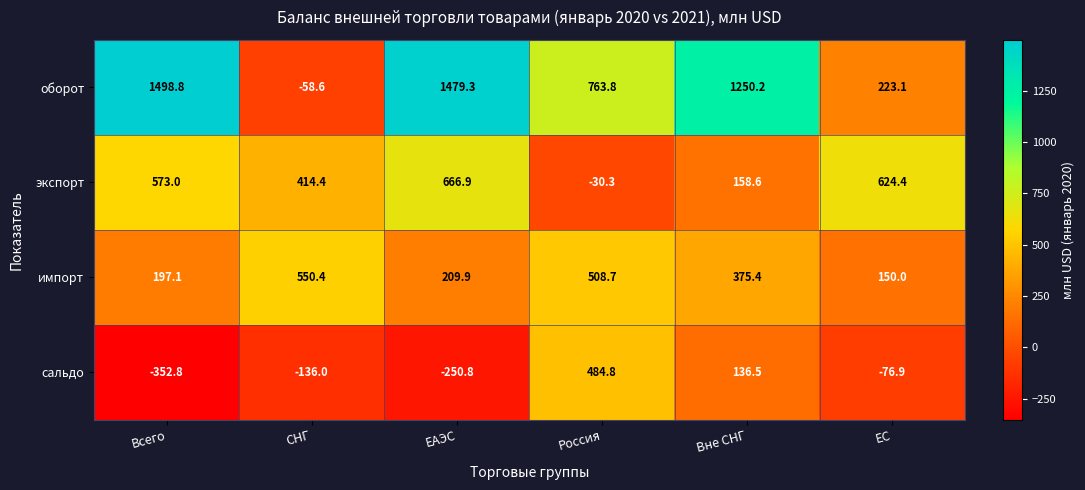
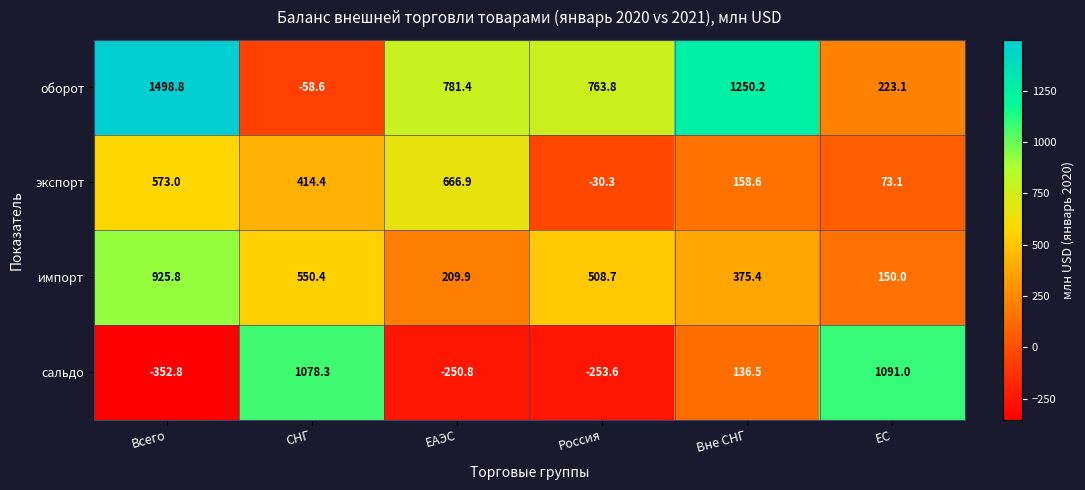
оборот, ЕАЭС: 1479.3 -> 781.4
экспорт, ЕС: 624.4 -> 73.1
импорт, Всего: 197.1 -> 925.8
сальдо, СНГ: -136.0 -> 1078.3
сальдо, Россия: 484.8 -> -253.6
сальдо, ЕС: -76.9 -> 1091.0
